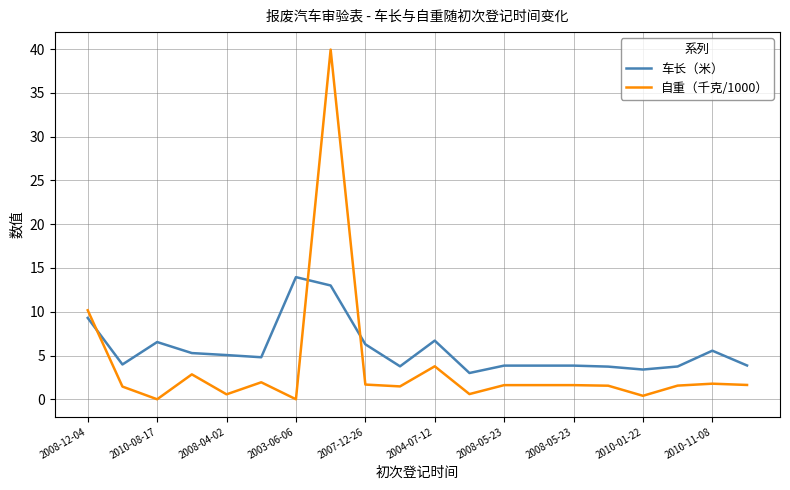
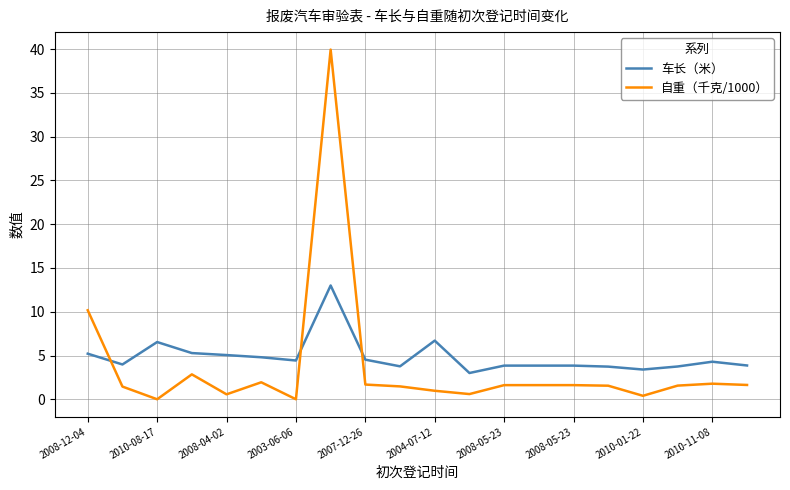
车长（米）, 2008-12-04: 9 -> 5
车长（米）, 2003-06-06: 14 -> 4
车长（米）, 2007-12-26: 6 -> 5
自重（千克/1000）, 2004-07-12: 4 -> 1
车长（米）, 2010-11-08: 6 -> 4
